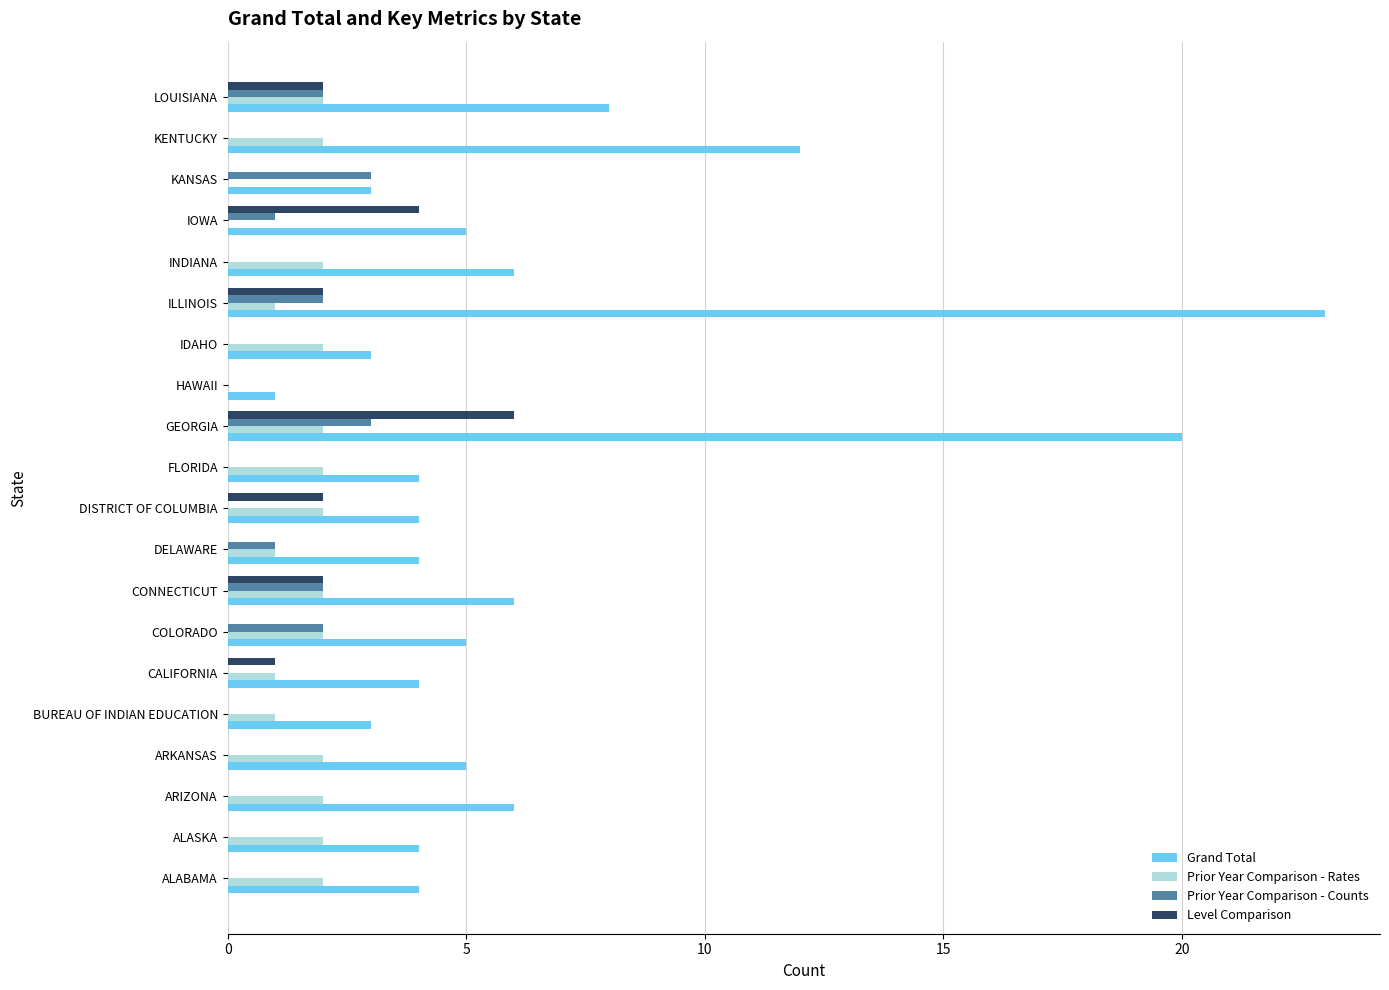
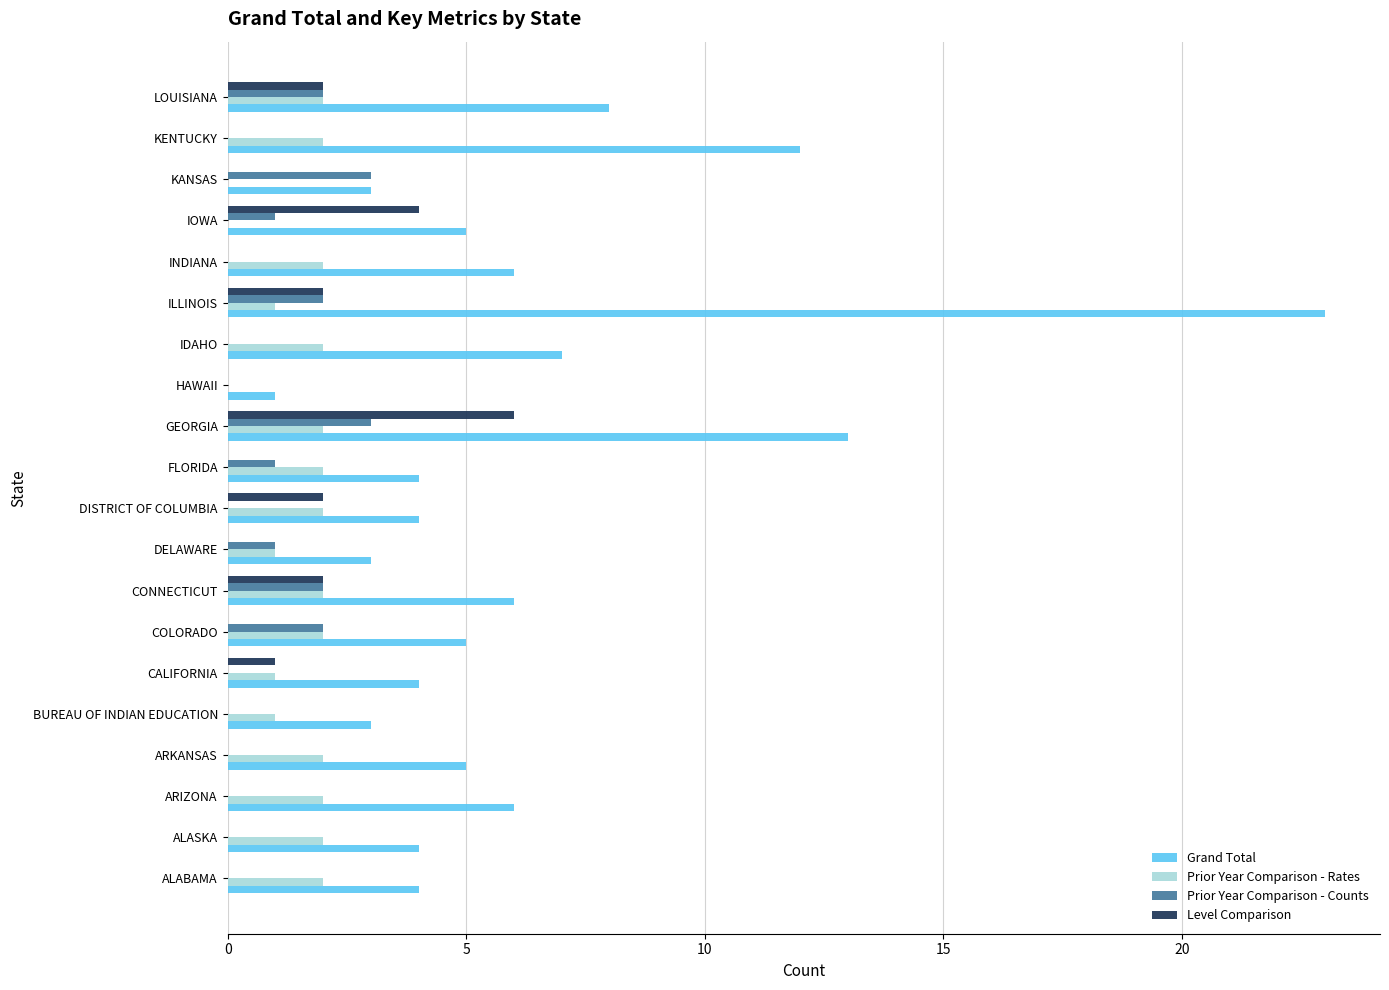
Grand Total, IDAHO: 3 -> 7
Grand Total, GEORGIA: 20 -> 13
Prior Year Comparison - Counts, FLORIDA: 0 -> 1
Grand Total, DELAWARE: 4 -> 3
